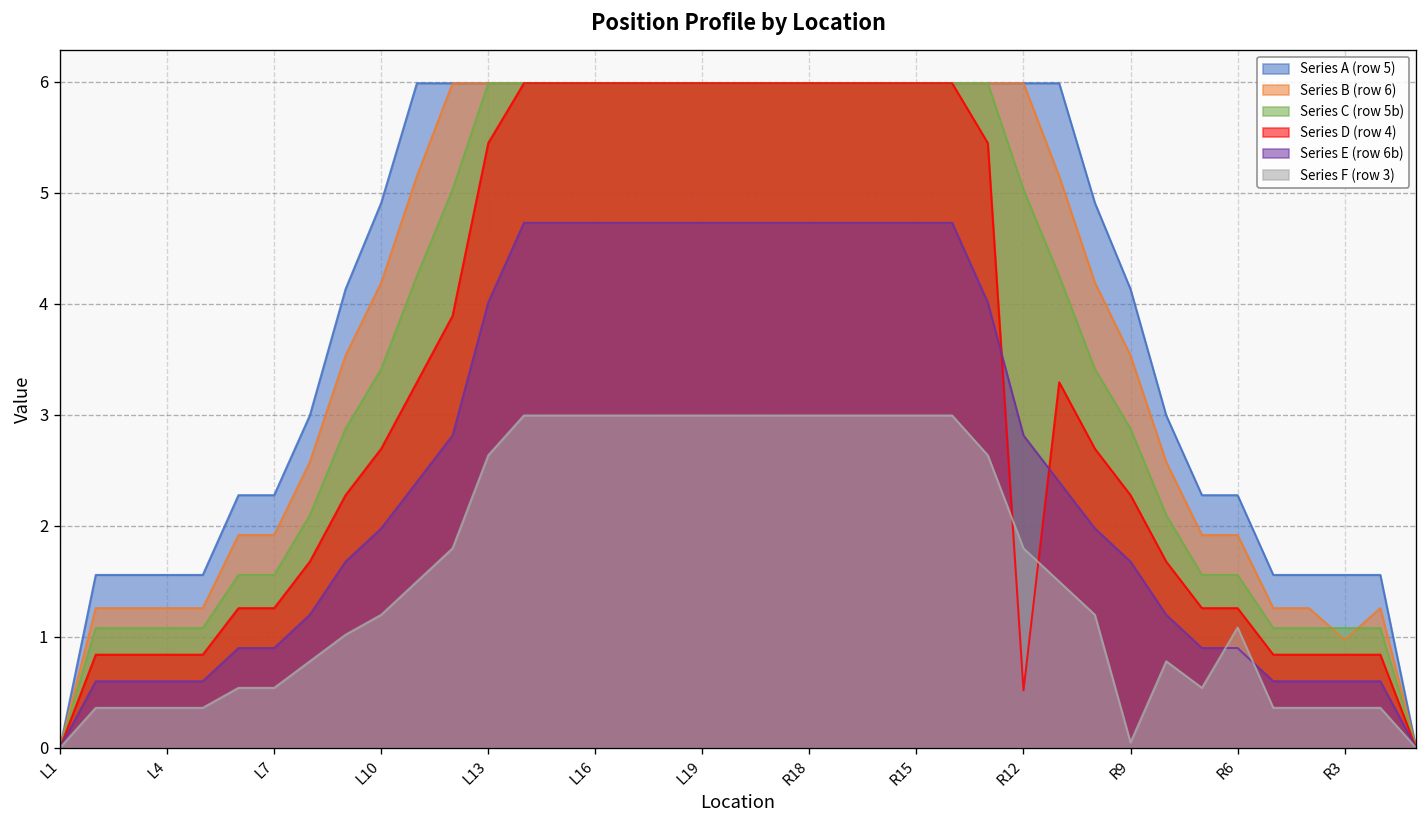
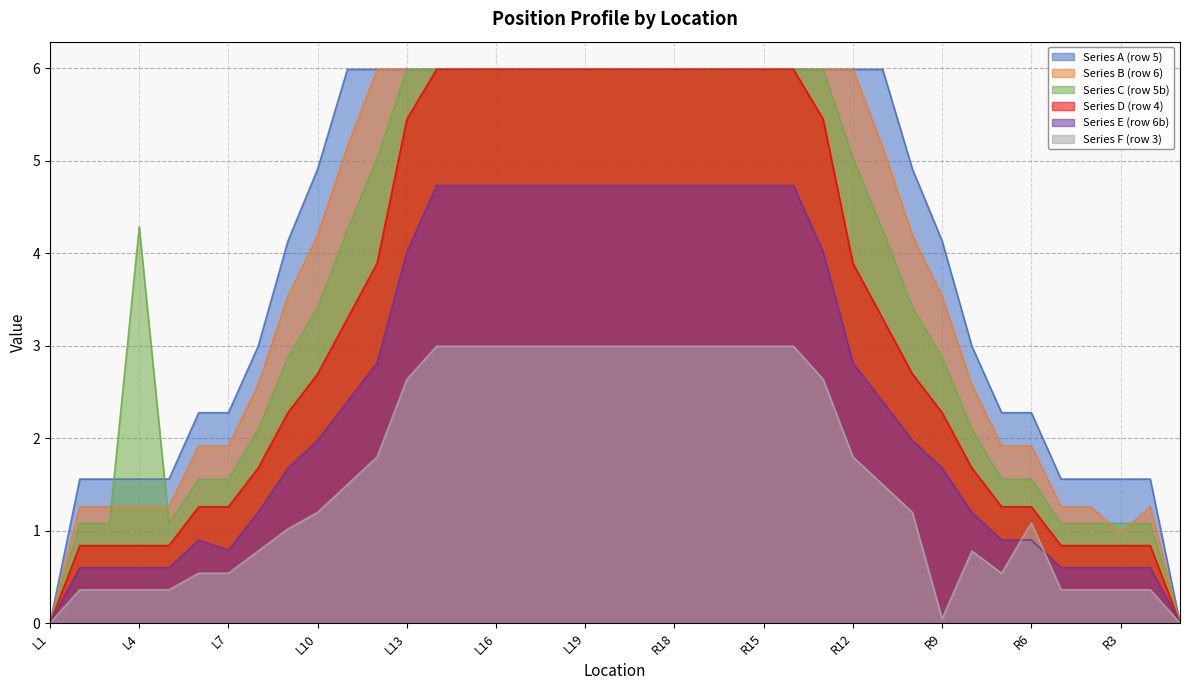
Series C (row 5b), L4: 1.1 -> 4.3
Series E (row 6b), L7: 0.9 -> 0.8
Series D (row 4), R12: 0.5 -> 3.9
